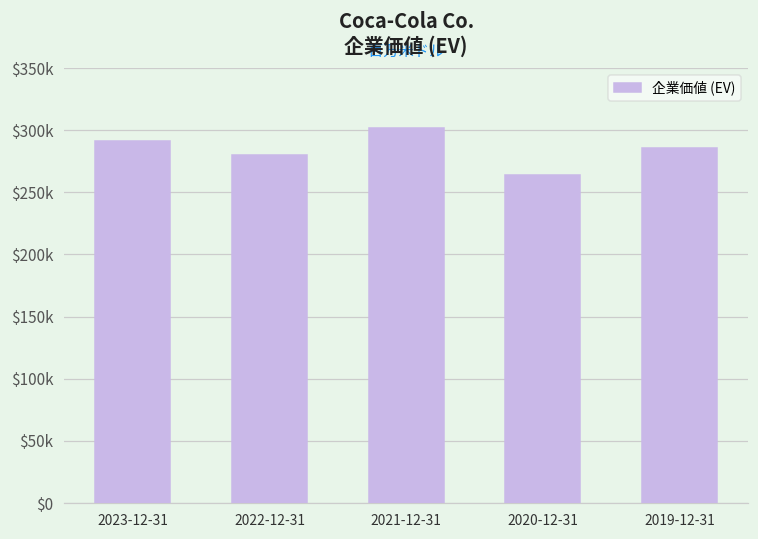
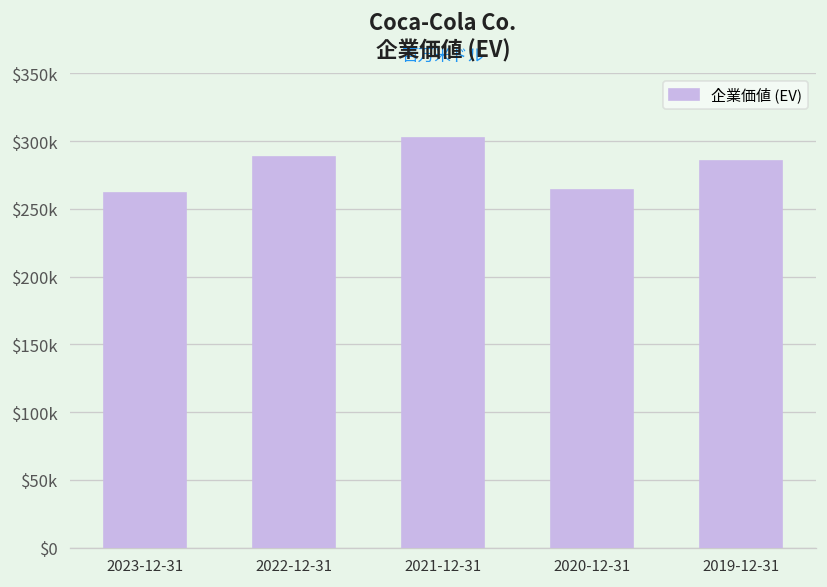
2023-12-31: $292000 -> $262000
2022-12-31: $280000 -> $288000
